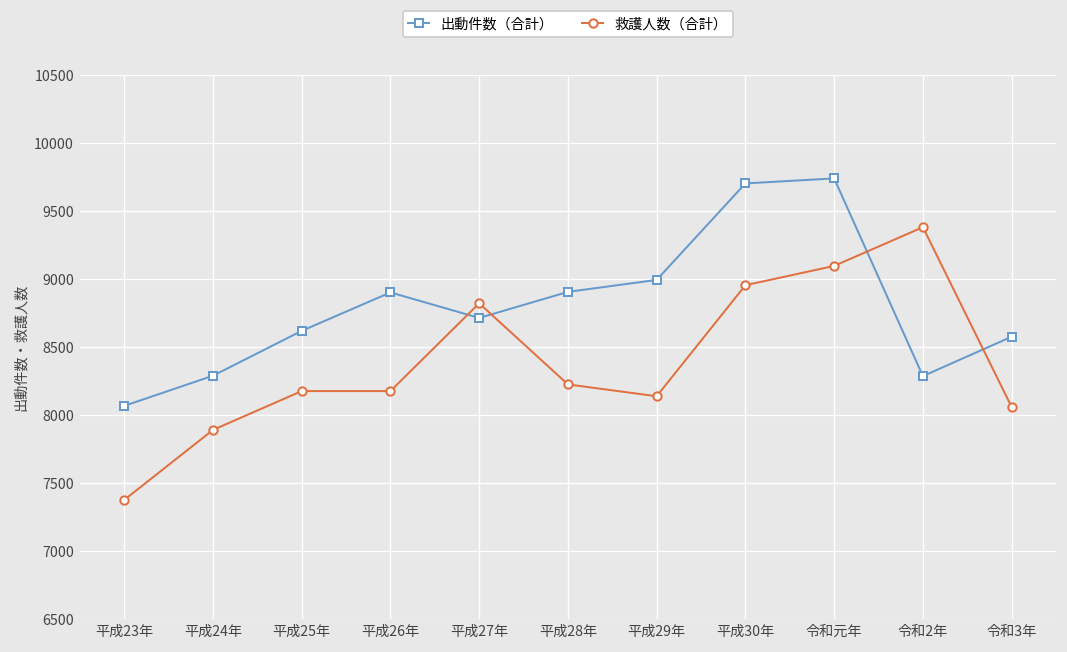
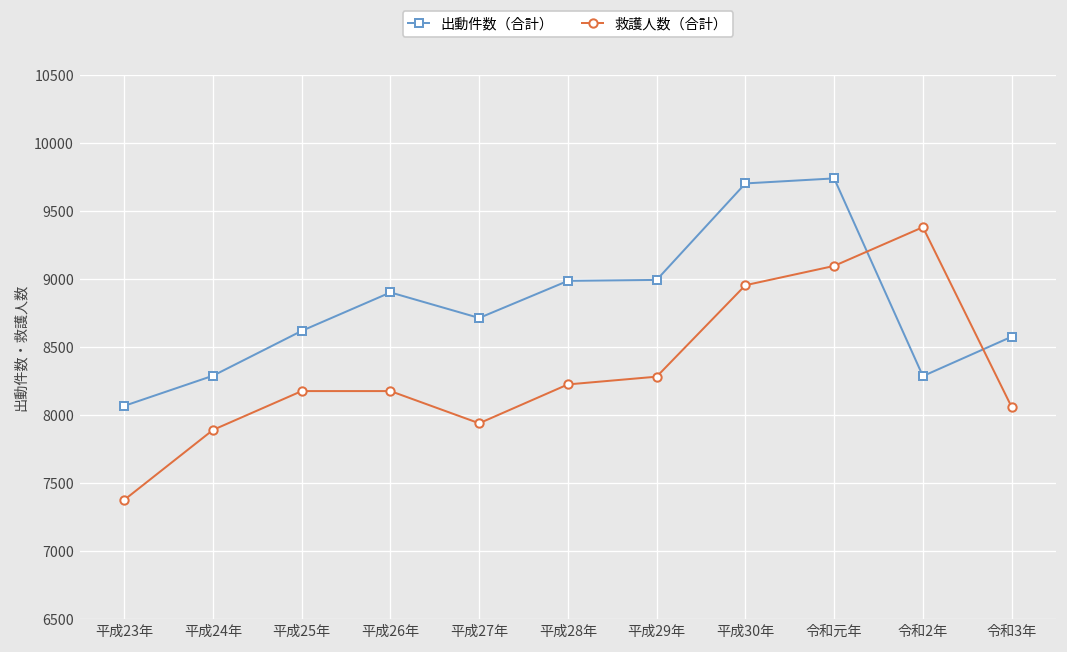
救護人数（合計）, 平成27年: 8820 -> 7940
出動件数（合計）, 平成28年: 8900 -> 8990
救護人数（合計）, 平成29年: 8140 -> 8280
